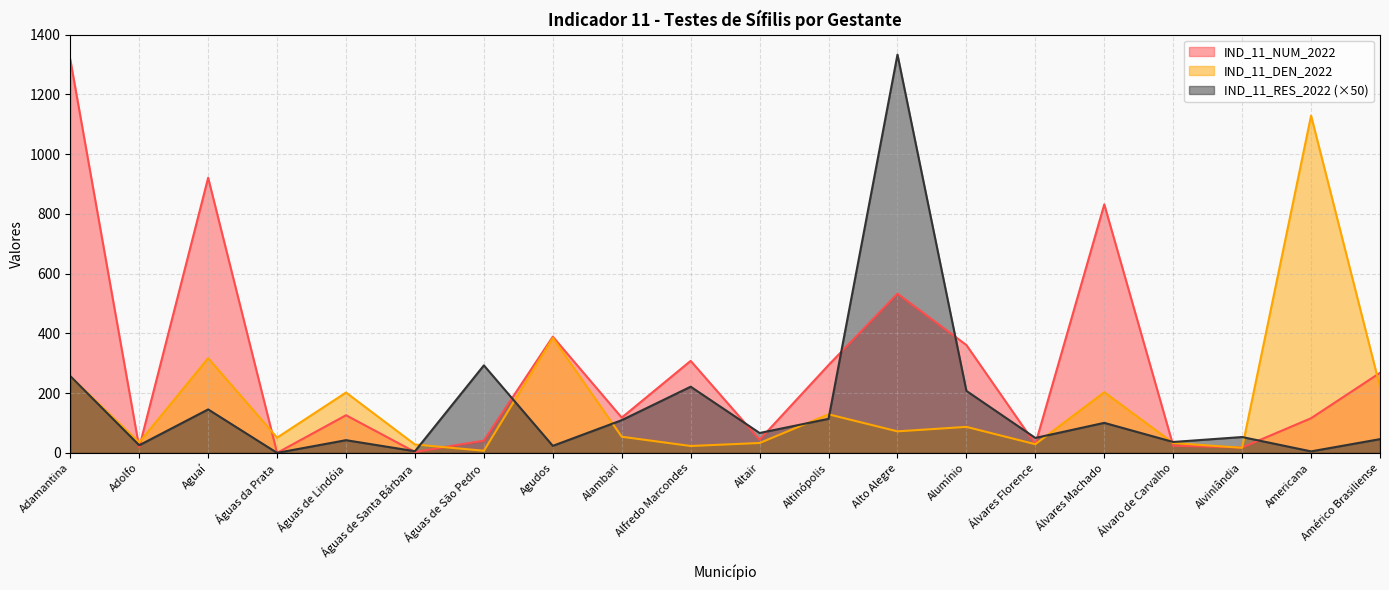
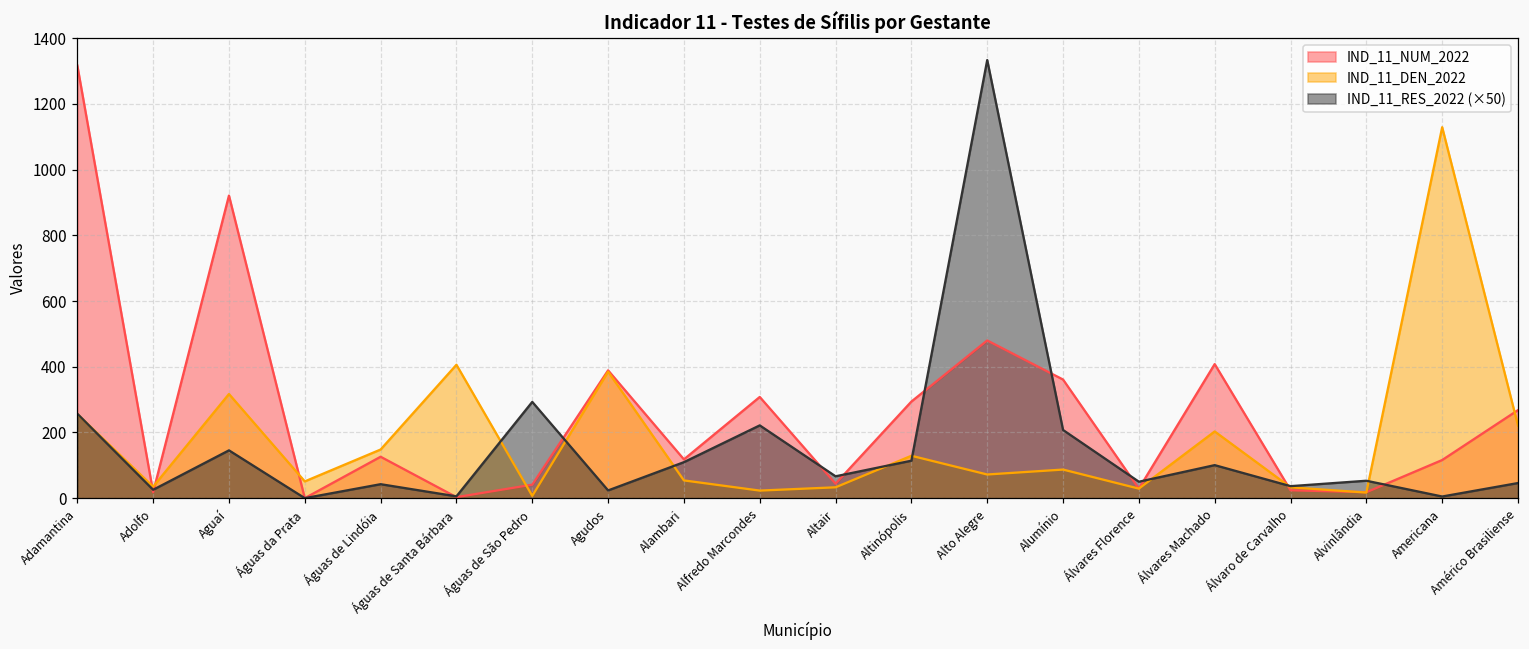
IND_11_DEN_2022, Águas de Lindóia: 200 -> 150
IND_11_DEN_2022, Águas de Santa Bárbara: 30 -> 410
IND_11_NUM_2022, Alto Alegre: 530 -> 480
IND_11_NUM_2022, Álvares Machado: 830 -> 410
